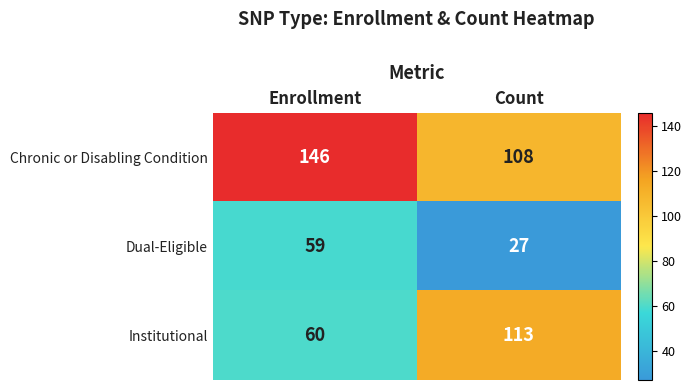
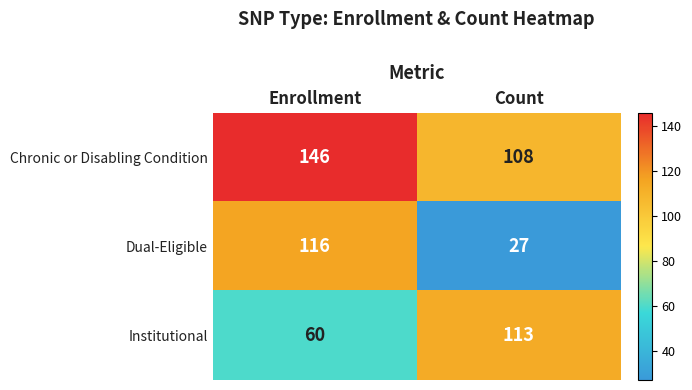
Dual-Eligible, Enrollment: 59 -> 116
